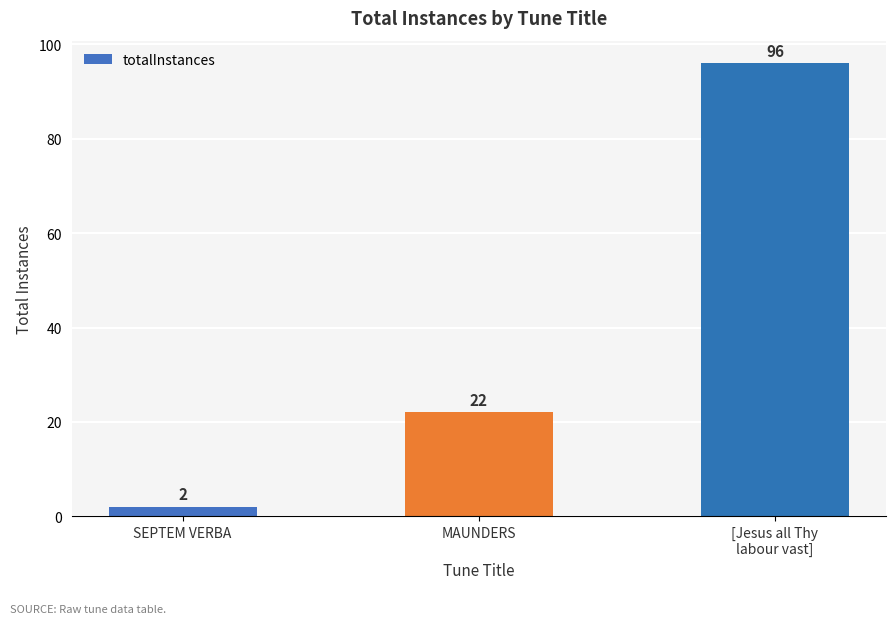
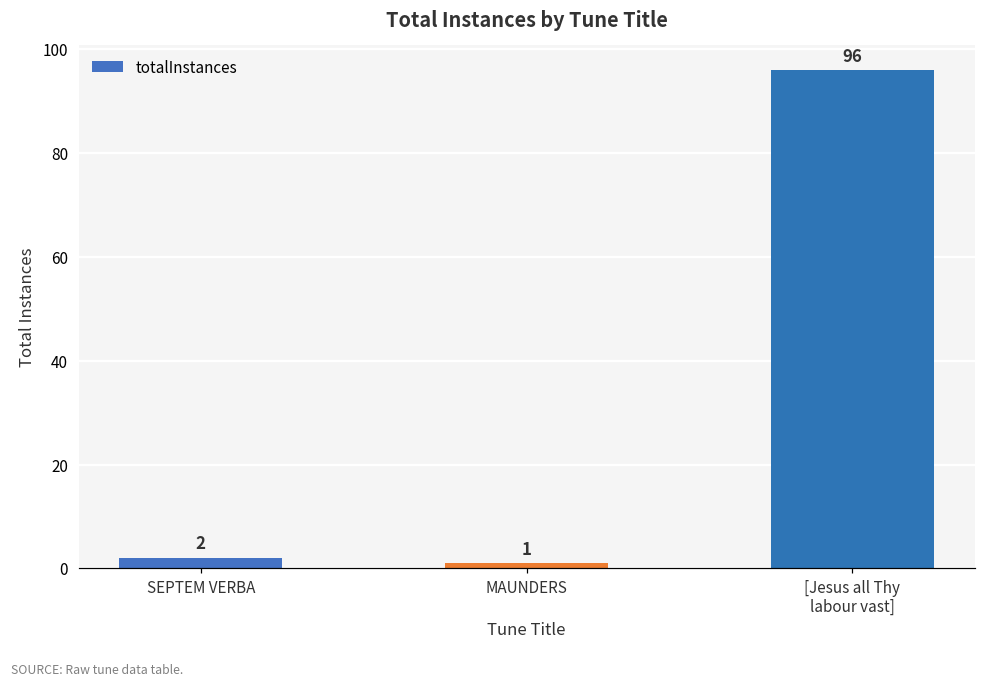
MAUNDERS: 22 -> 1
